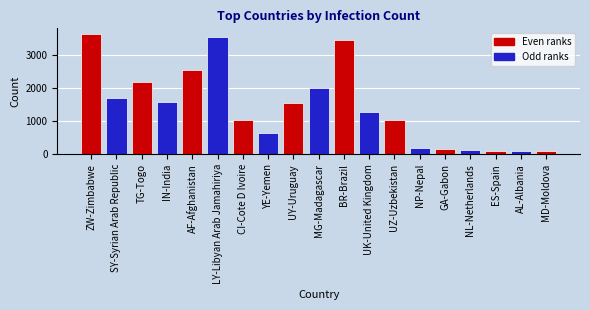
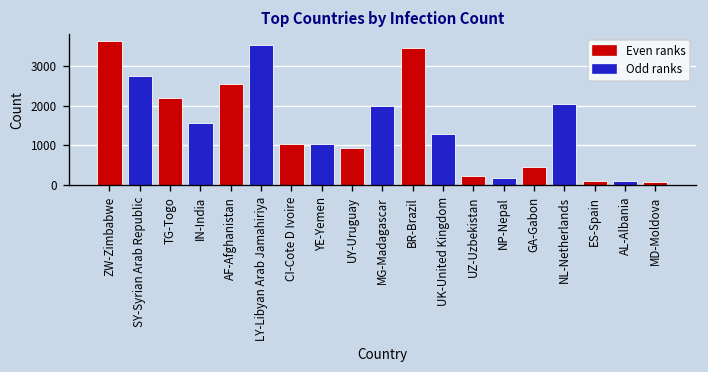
SY-Syrian Arab Republic: 1700 -> 2700
YE-Yemen: 700 -> 1000
UY-Uruguay: 1500 -> 900
UZ-Uzbekistan: 1000 -> 200
GA-Gabon: 200 -> 500
NL-Netherlands: 100 -> 2000
